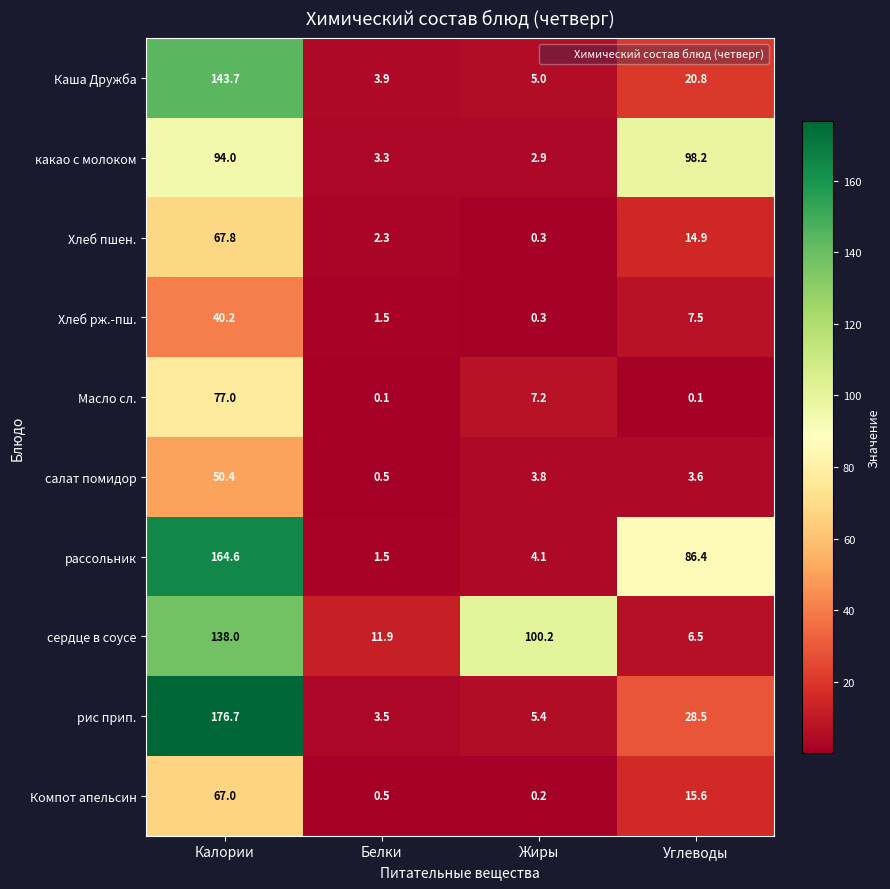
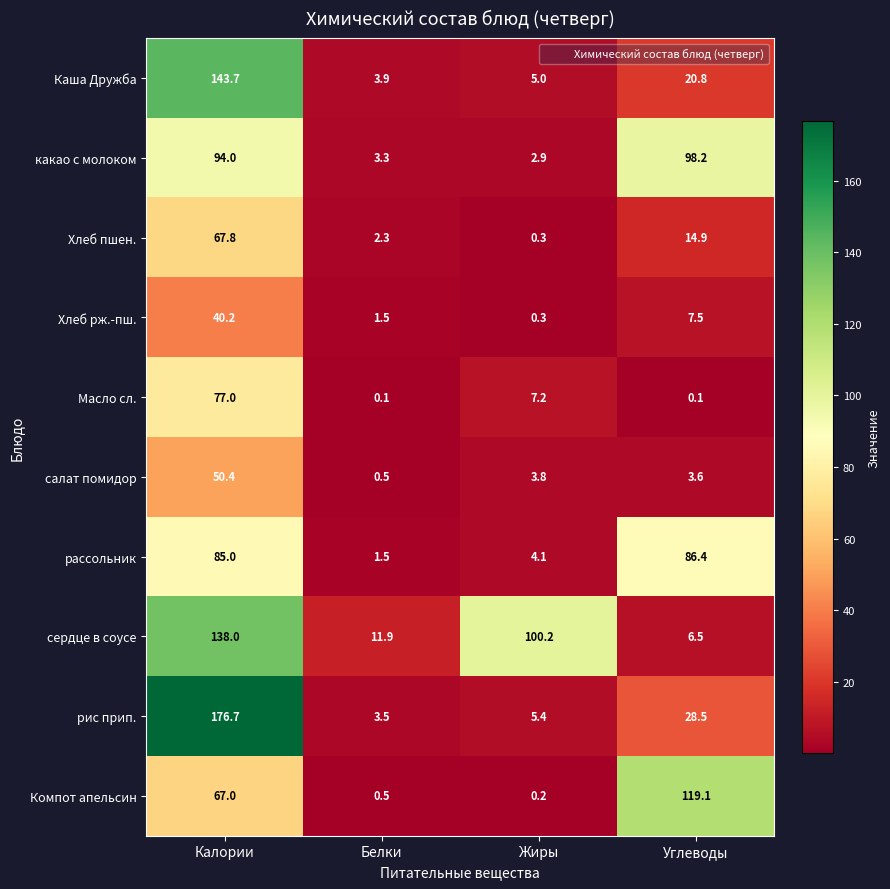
рассольник, Калории: 164.6 -> 85.0
Компот апельсин, Углеводы: 15.6 -> 119.1
